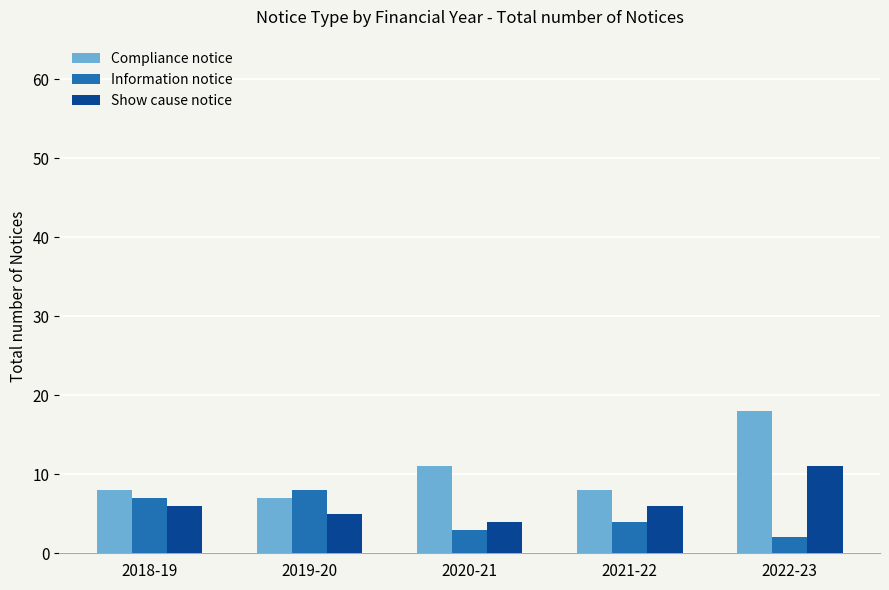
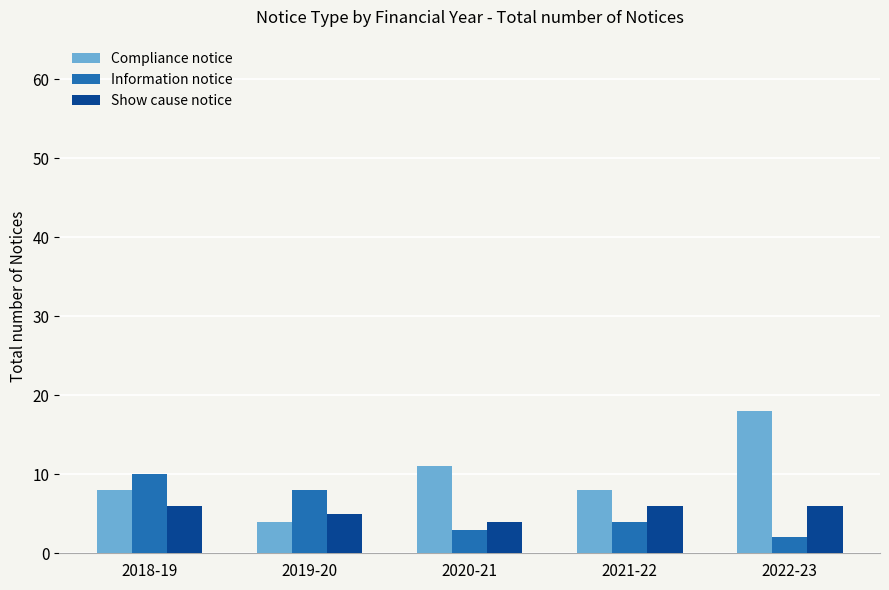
Information notice, 2018-19: 7 -> 10
Compliance notice, 2019-20: 7 -> 4
Show cause notice, 2022-23: 11 -> 6
